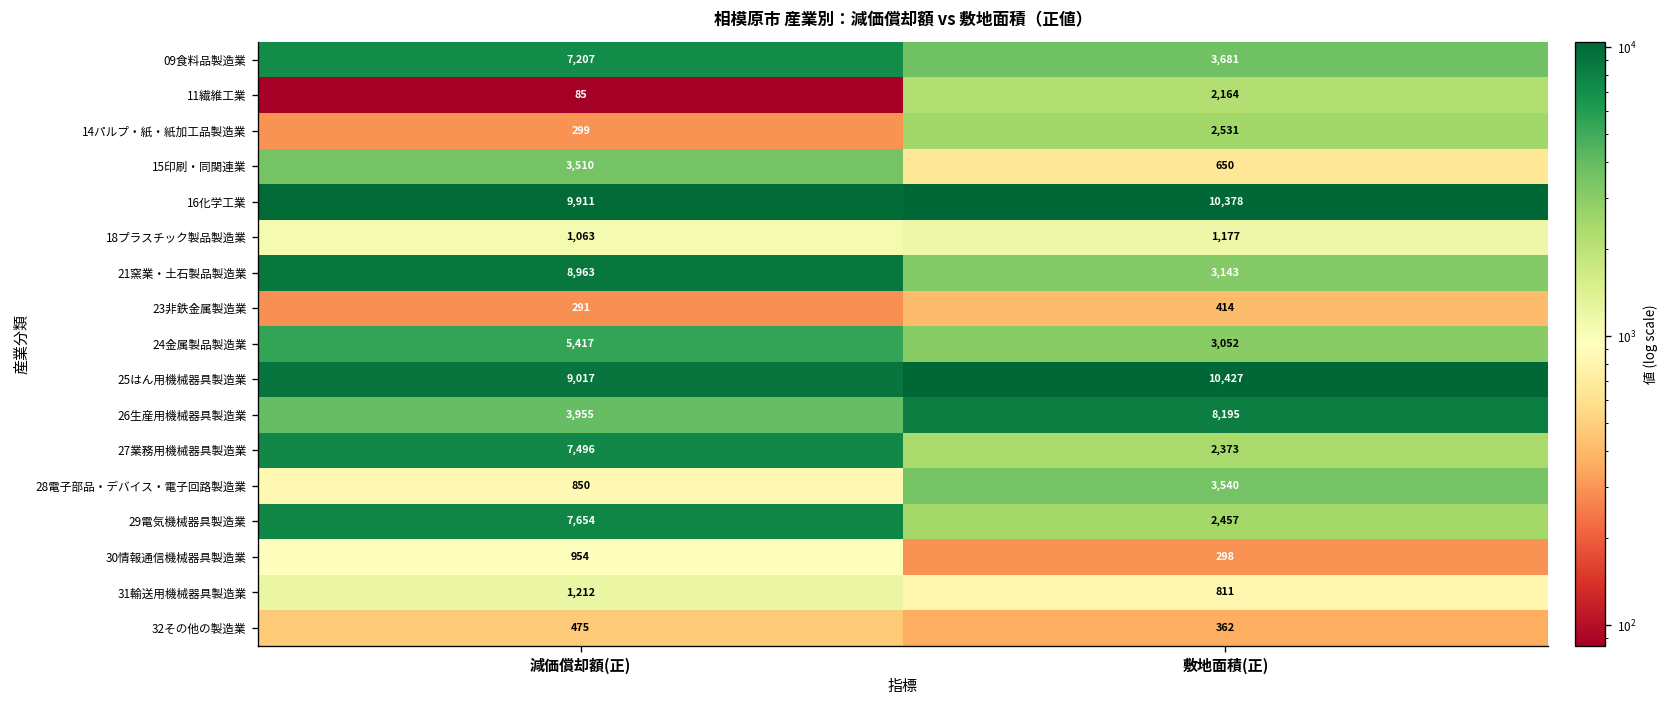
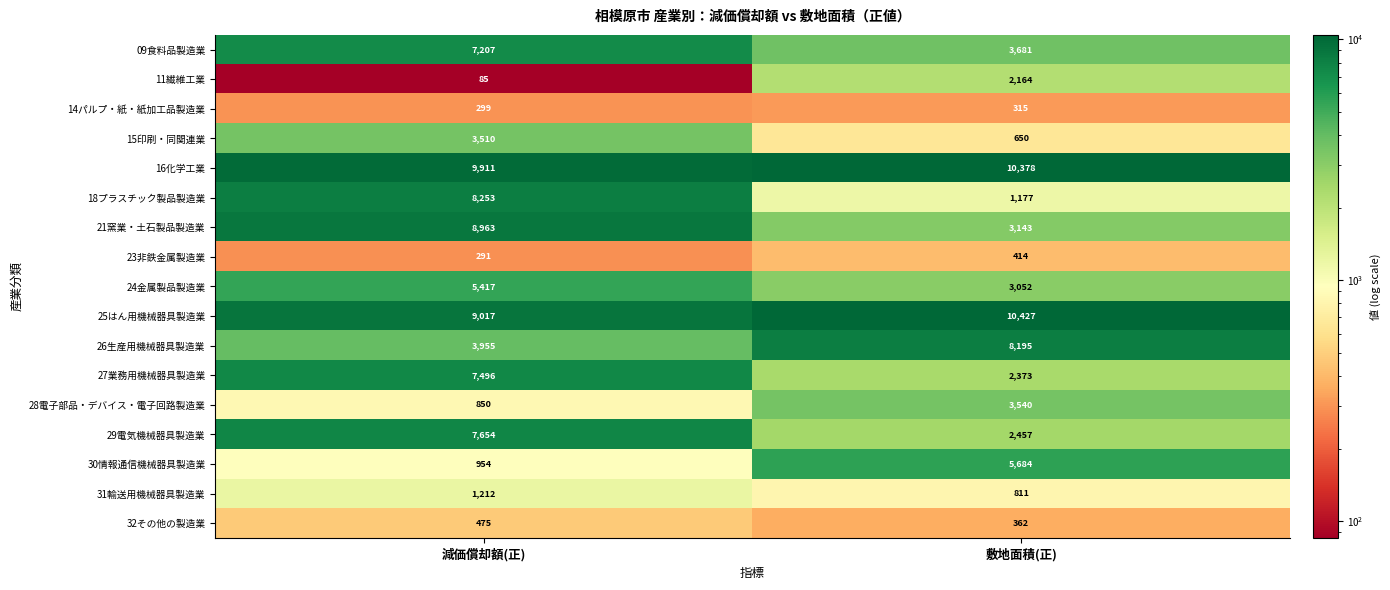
14パルプ・紙・紙加工品製造業, 敷地面積(正): 2,531 -> 315
18プラスチック製品製造業, 減価償却額(正): 1,063 -> 8,253
30情報通信機械器具製造業, 敷地面積(正): 298 -> 5,684
